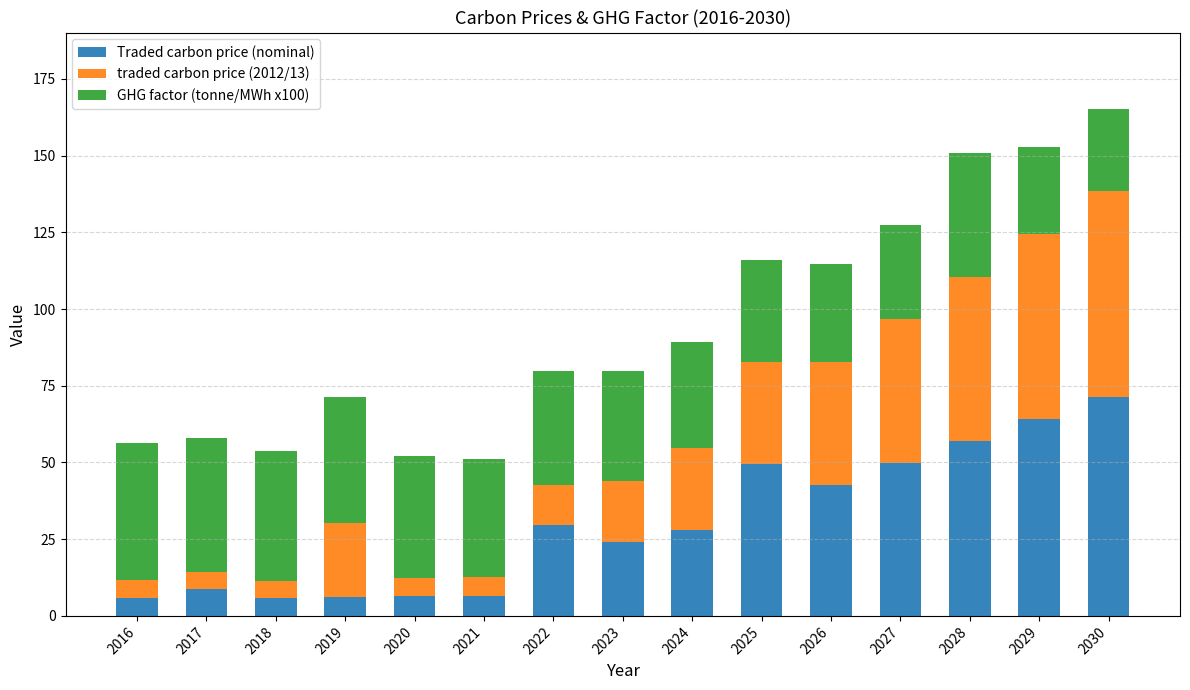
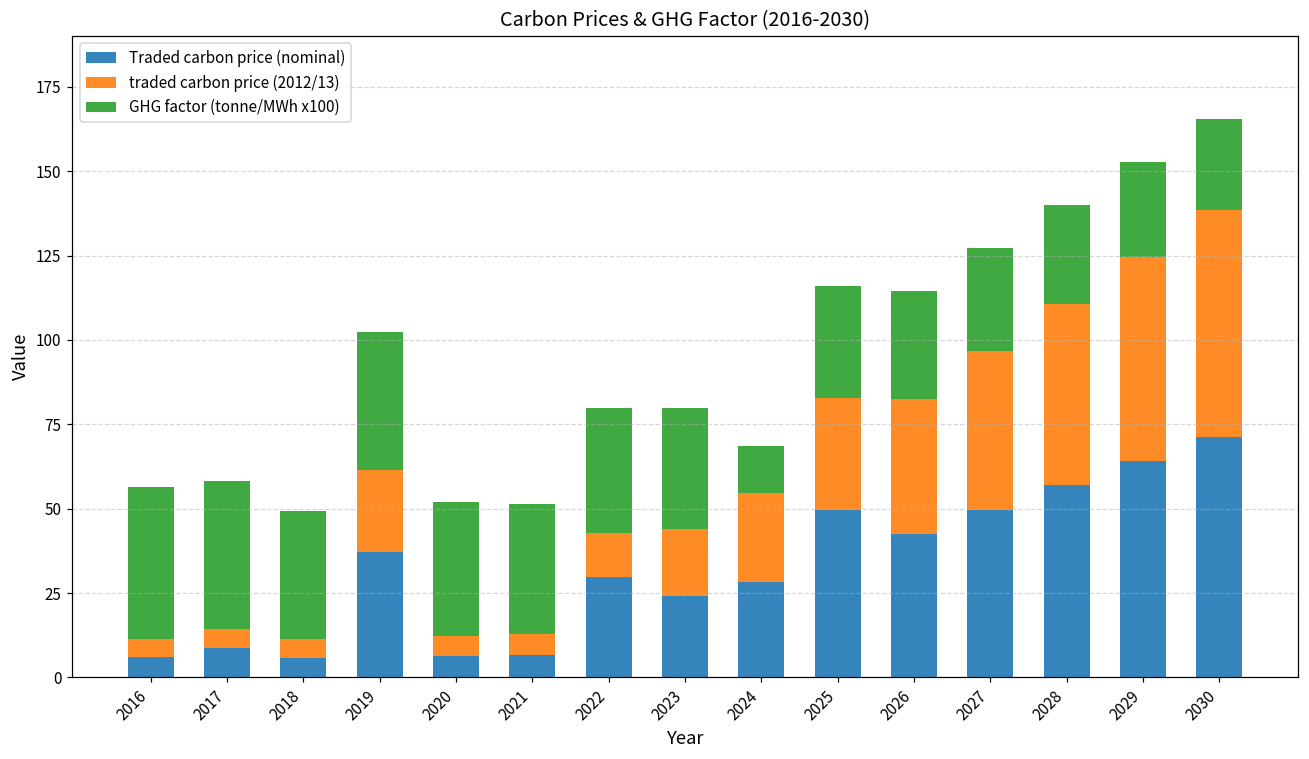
GHG factor (tonne/MWh x100), 2018: 42 -> 38
Traded carbon price (nominal), 2019: 6 -> 37
GHG factor (tonne/MWh x100), 2024: 35 -> 14
GHG factor (tonne/MWh x100), 2028: 40 -> 29
